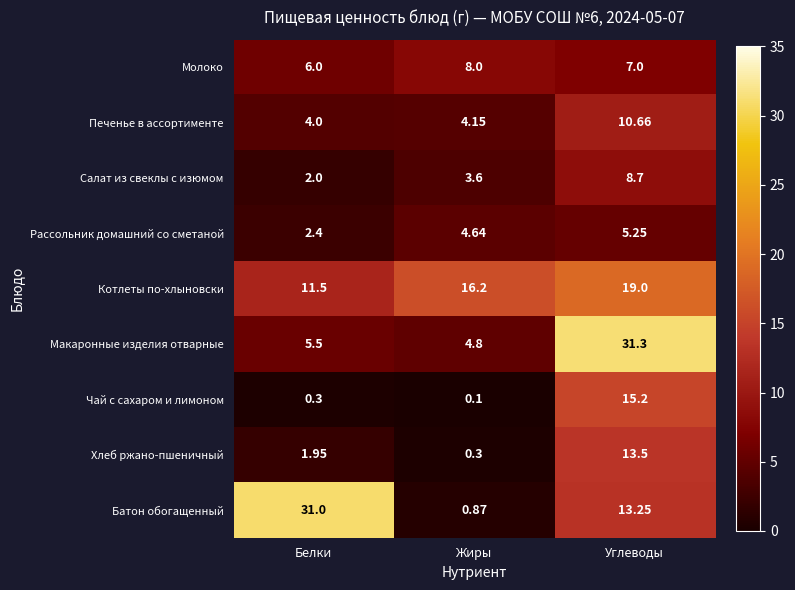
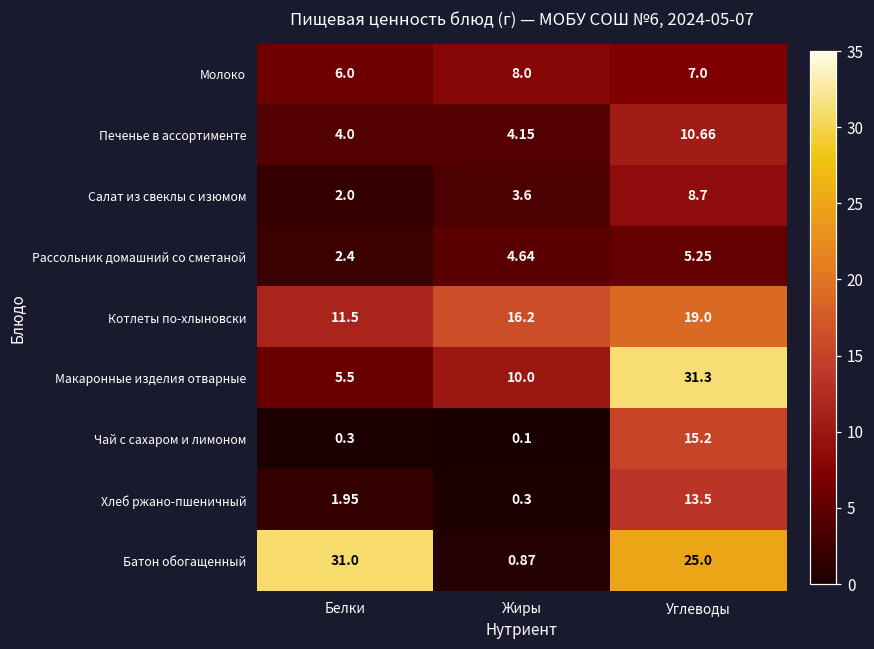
Макаронные изделия отварные, Жиры: 4.8 -> 10.0
Батон обогащенный, Углеводы: 13.25 -> 25.0
